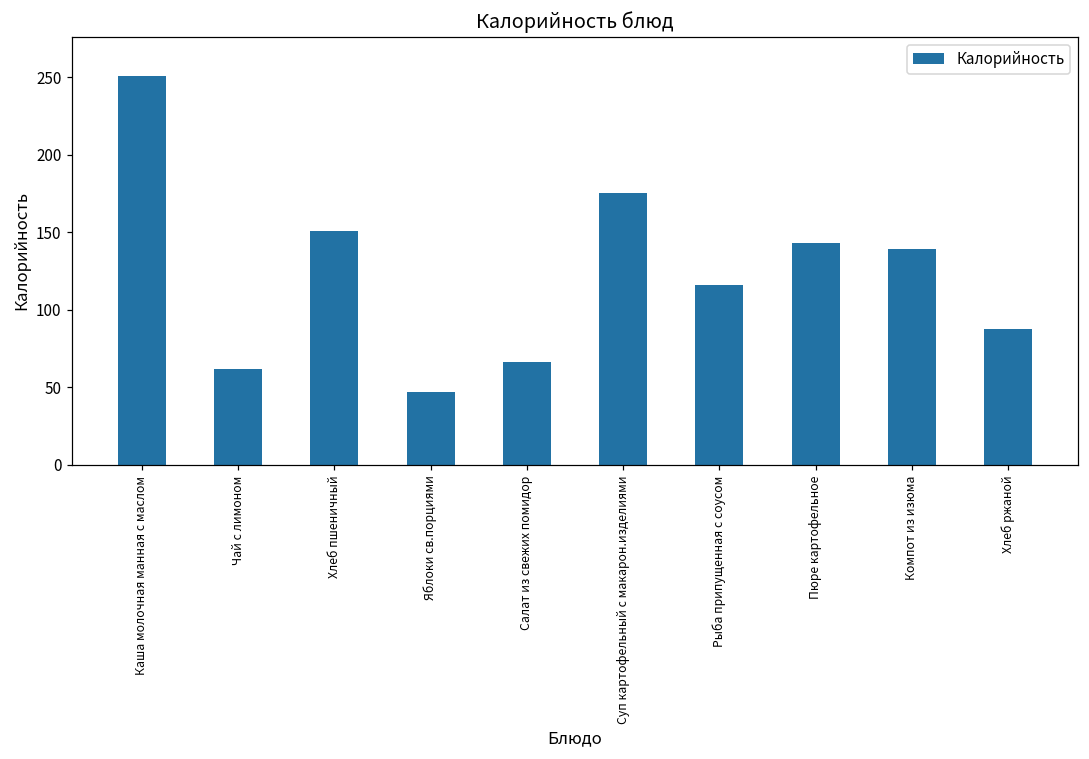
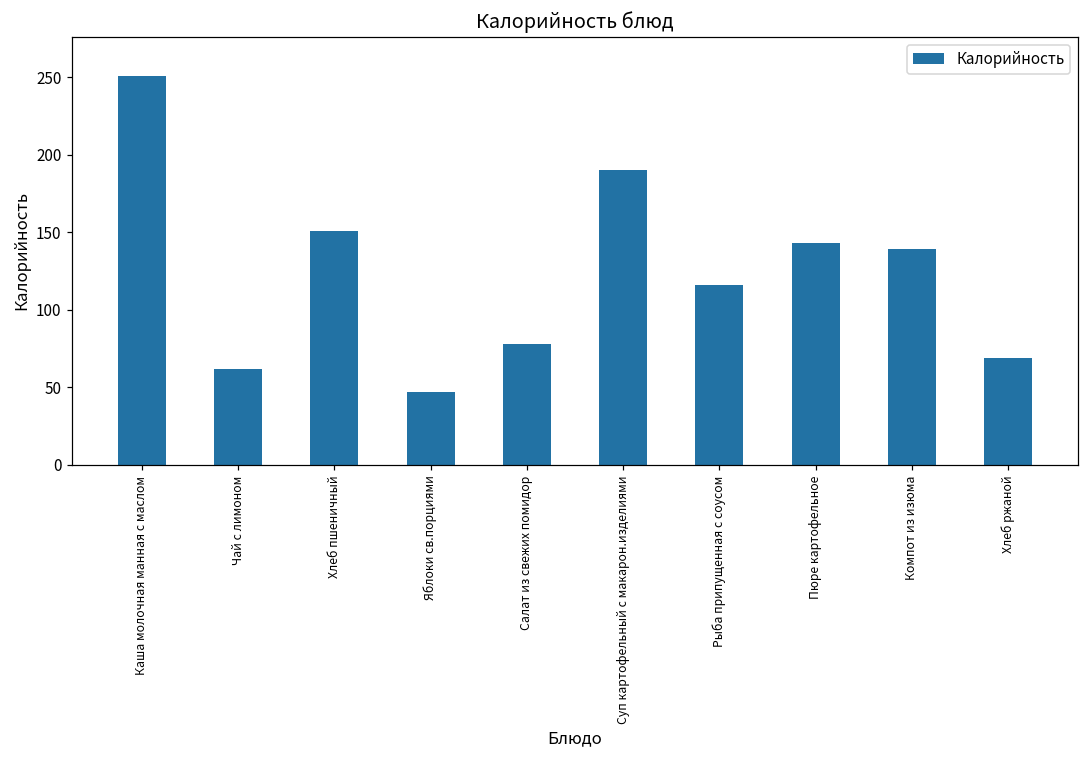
Салат из свежих помидор: 66 -> 78
Суп картофельный с макарон.изделиями: 175 -> 190
Хлеб ржаной: 88 -> 69
